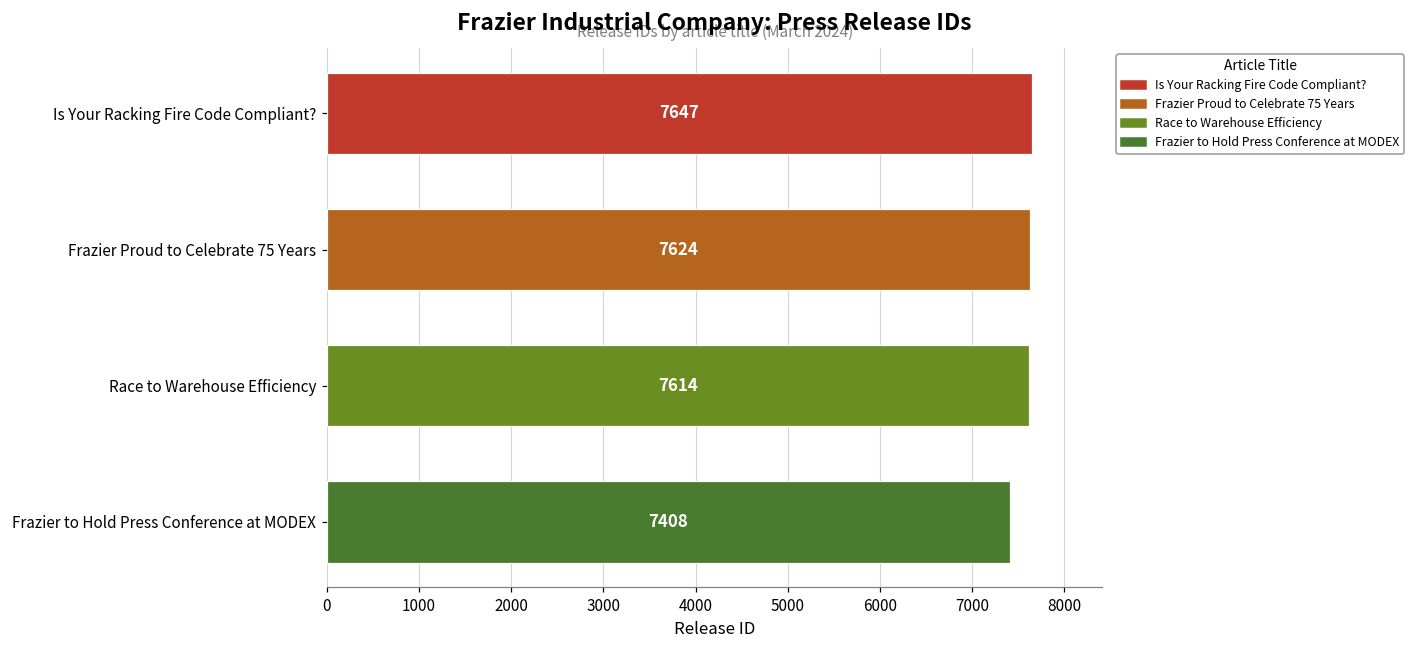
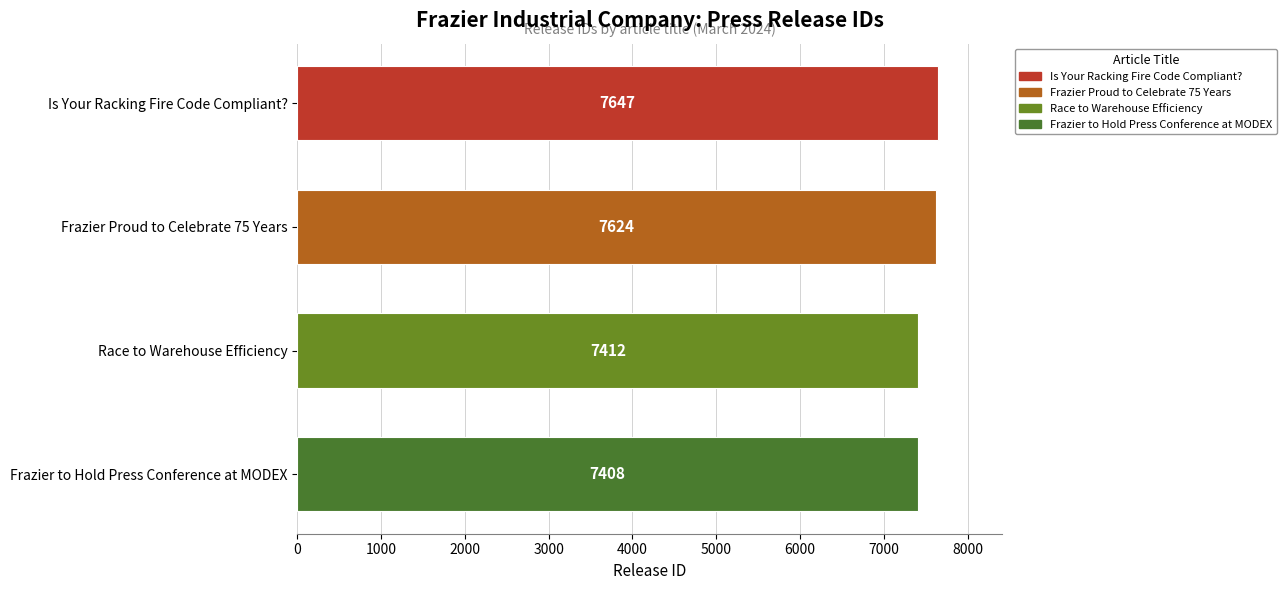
Race to Warehouse Efficiency: 7614 -> 7412
